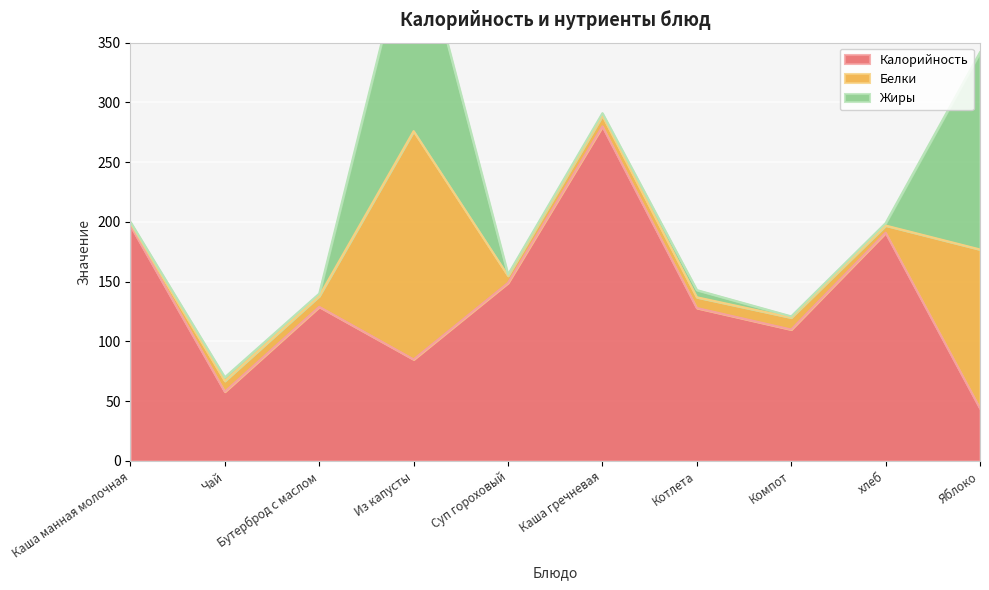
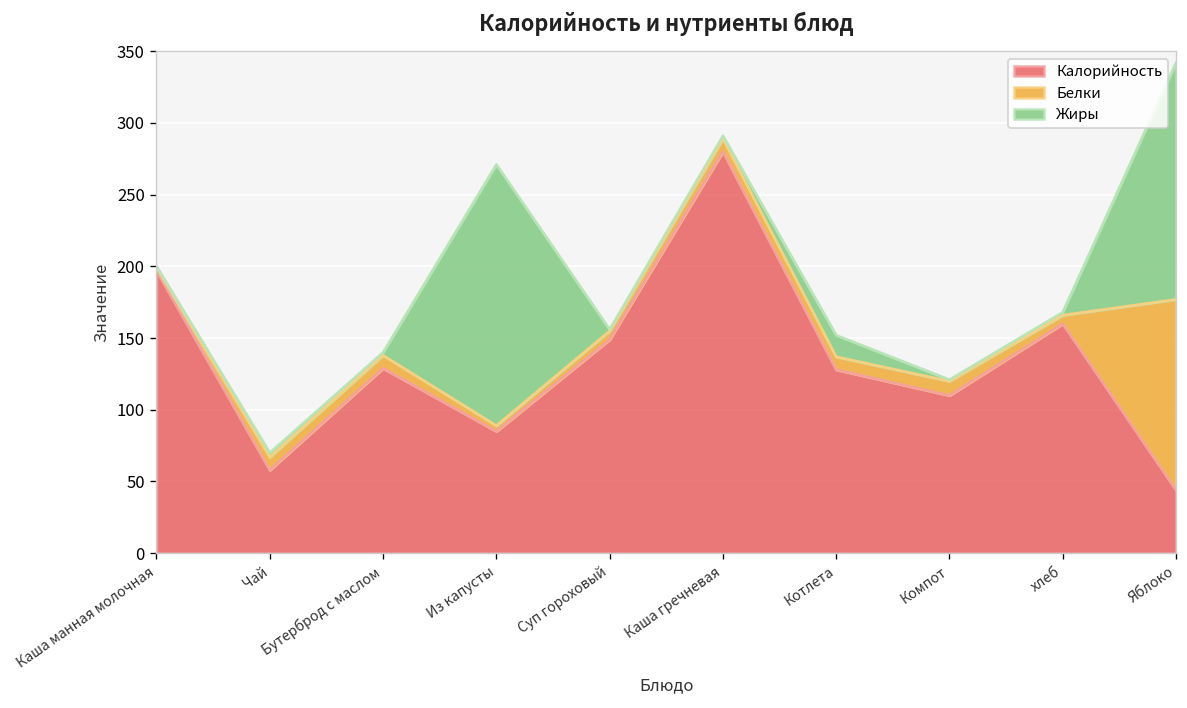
Белки, Из капусты: 191 -> 4
Жиры, Котлета: 6 -> 15
Калорийность, хлеб: 191 -> 160
